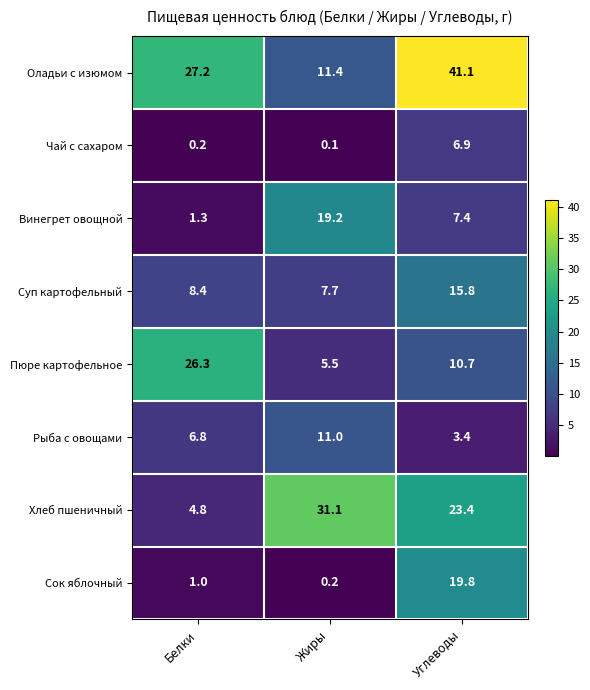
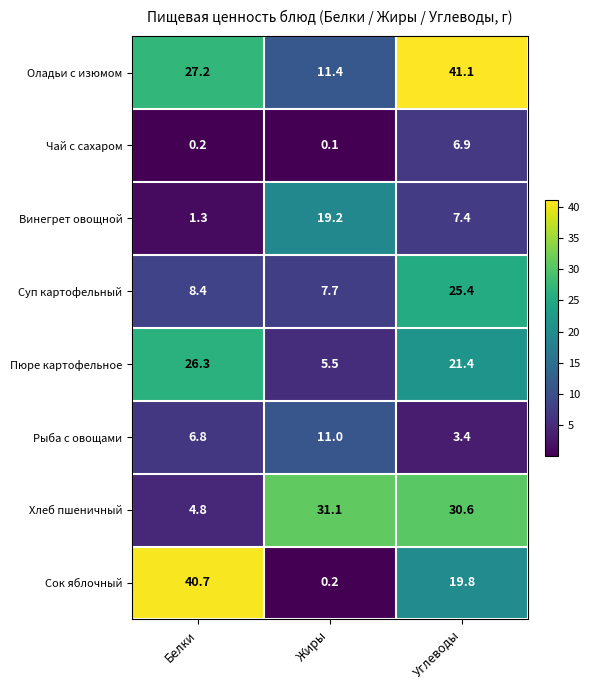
Суп картофельный, Углеводы: 15.8 -> 25.4
Пюре картофельное, Углеводы: 10.7 -> 21.4
Хлеб пшеничный, Углеводы: 23.4 -> 30.6
Сок яблочный, Белки: 1.0 -> 40.7
